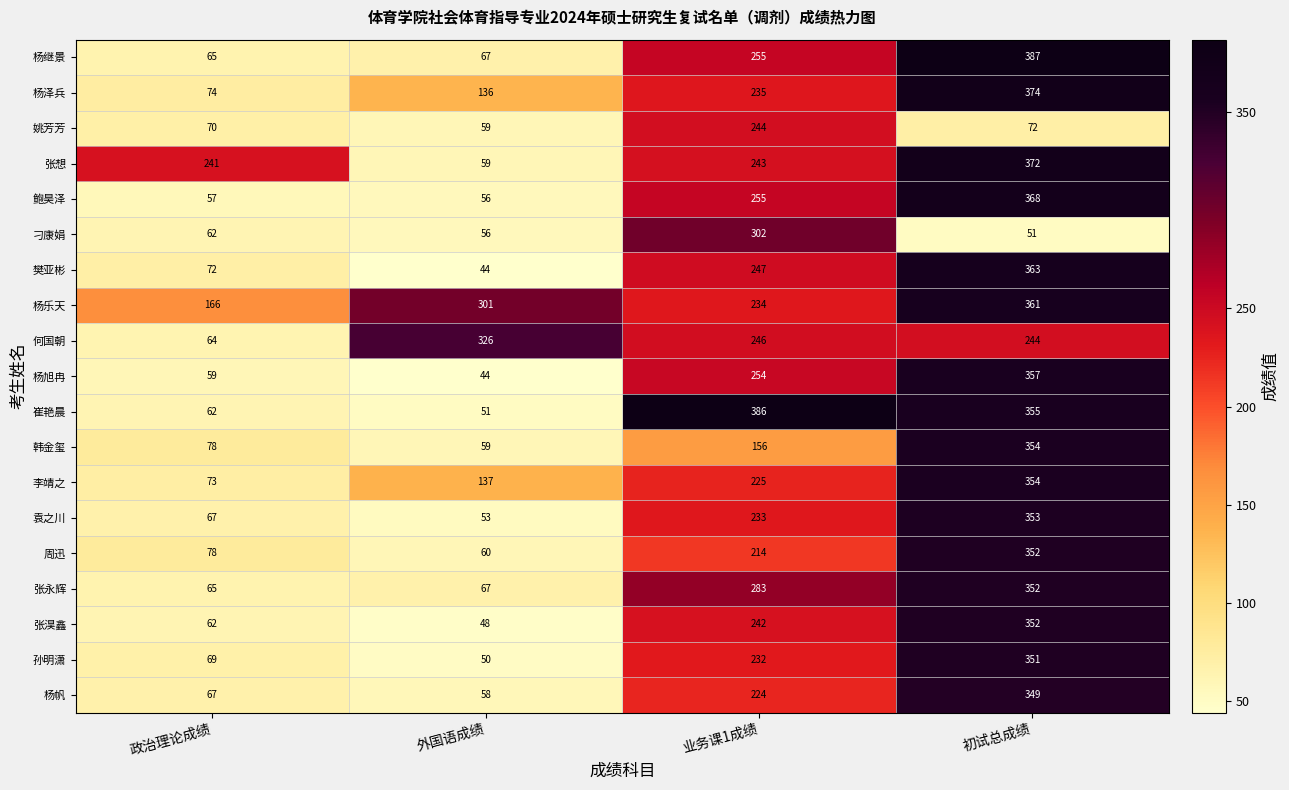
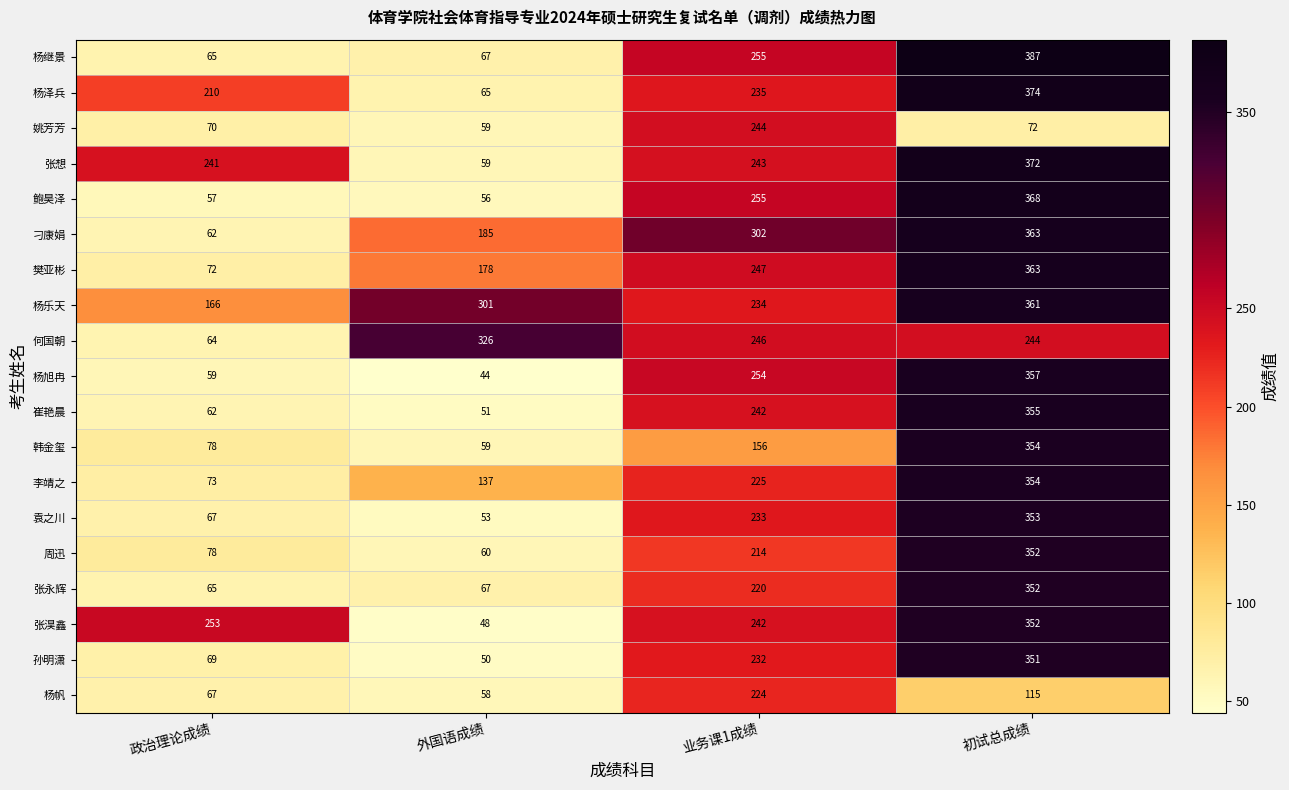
杨泽兵, 政治理论成绩: 74 -> 210
杨泽兵, 外国语成绩: 136 -> 65
刁康娟, 外国语成绩: 56 -> 185
刁康娟, 初试总成绩: 51 -> 363
樊亚彬, 外国语成绩: 44 -> 178
崔艳晨, 业务课1成绩: 386 -> 242
张永辉, 业务课1成绩: 283 -> 220
张淏鑫, 政治理论成绩: 62 -> 253
杨帆, 初试总成绩: 349 -> 115
